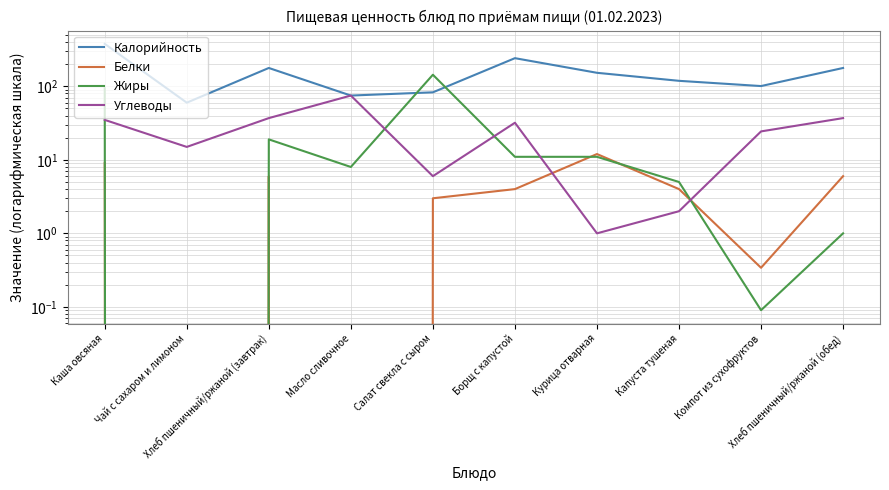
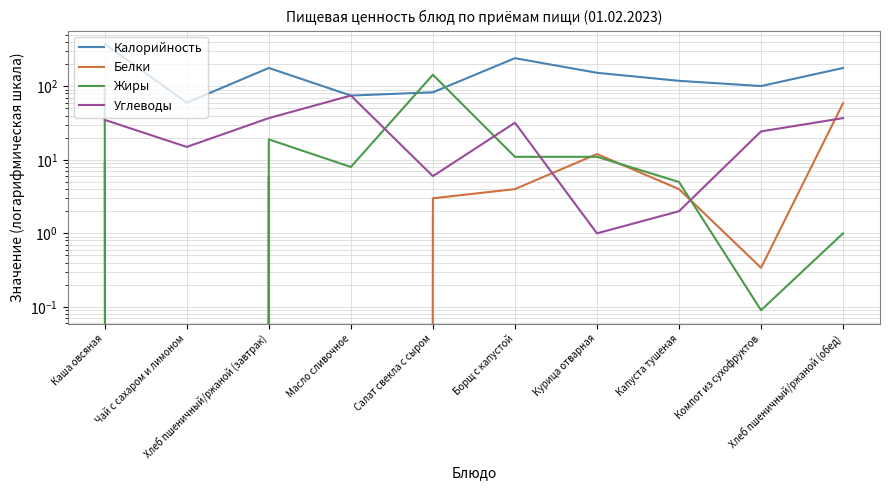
Белки, Хлеб пшеничный/ржаной (обед): 6 -> 60
